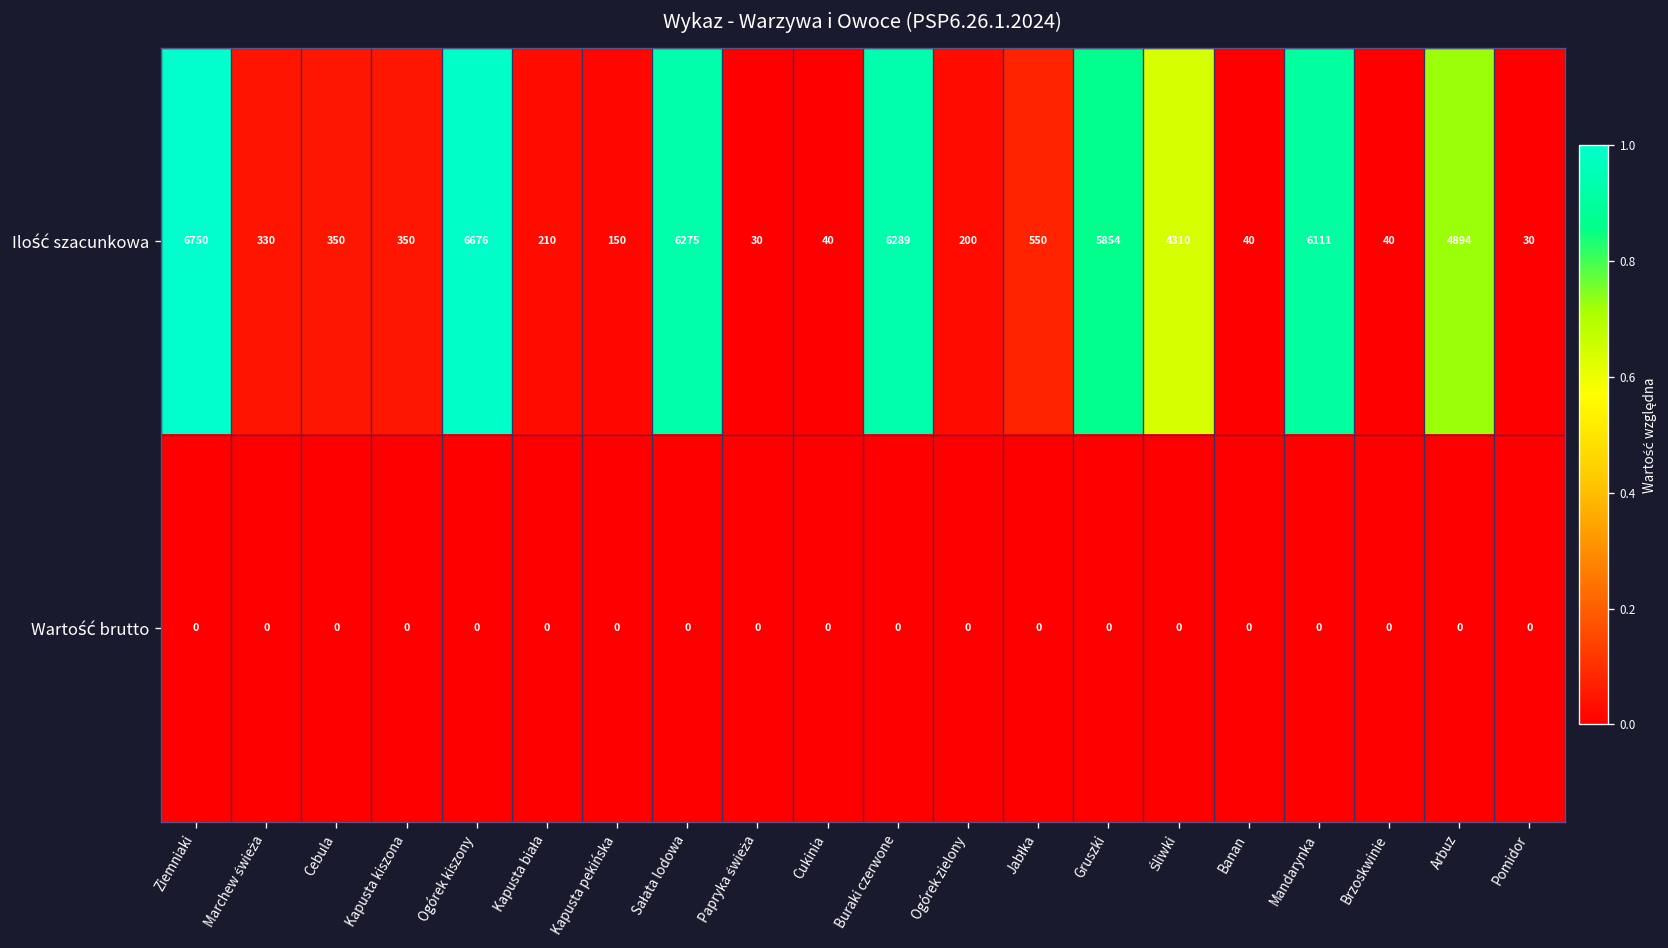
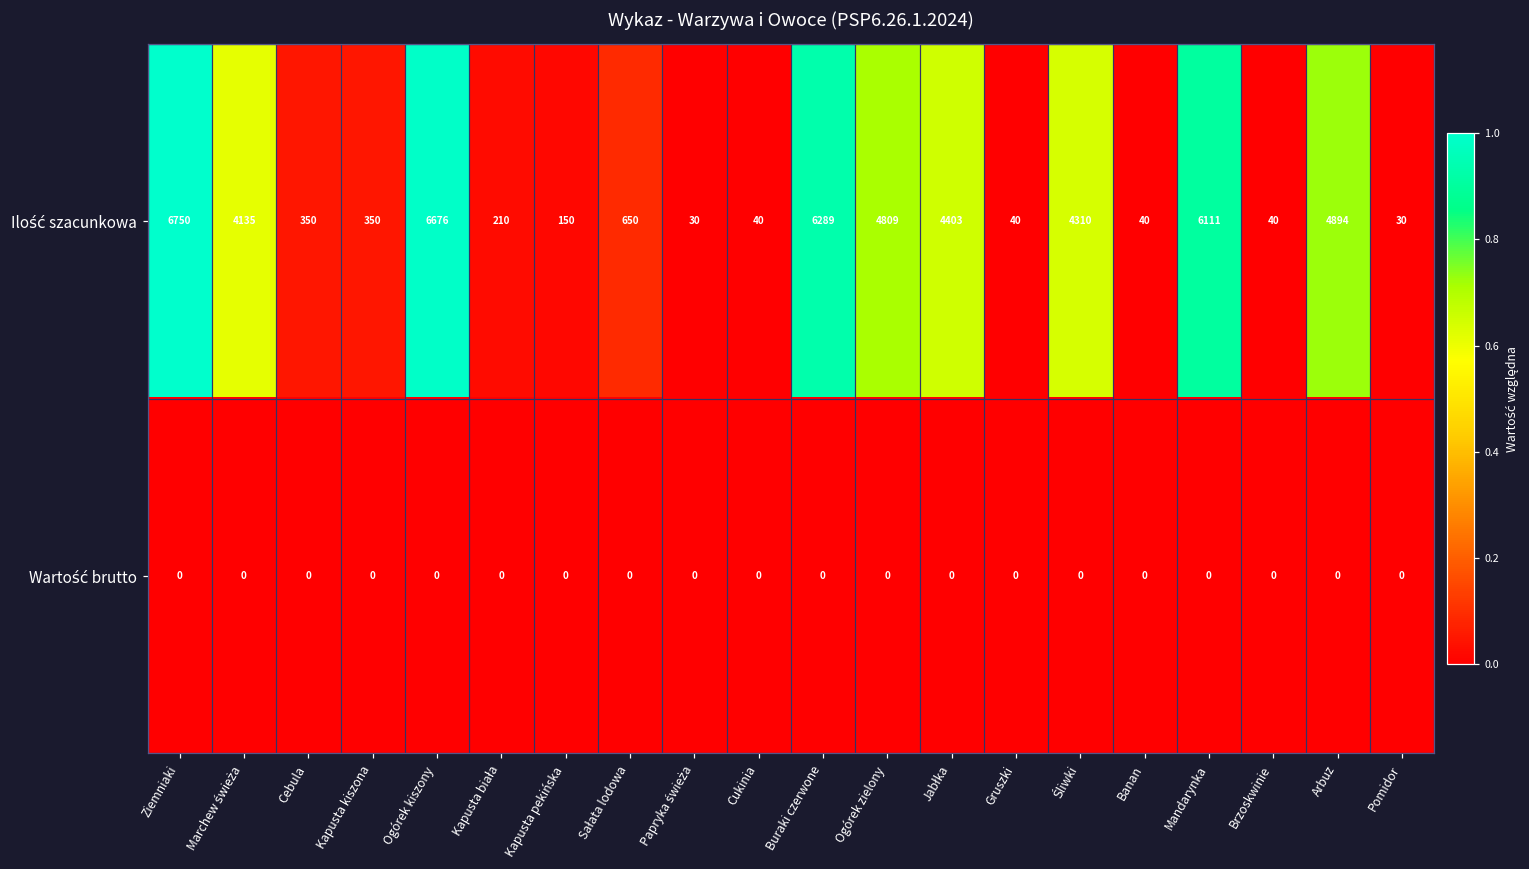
Ilość szacunkowa, Marchew świeża: 330 -> 4135
Ilość szacunkowa, Sałata lodowa: 6275 -> 650
Ilość szacunkowa, Ogórek zielony: 200 -> 4809
Ilość szacunkowa, Jabłka: 550 -> 4403
Ilość szacunkowa, Gruszki: 5854 -> 40
